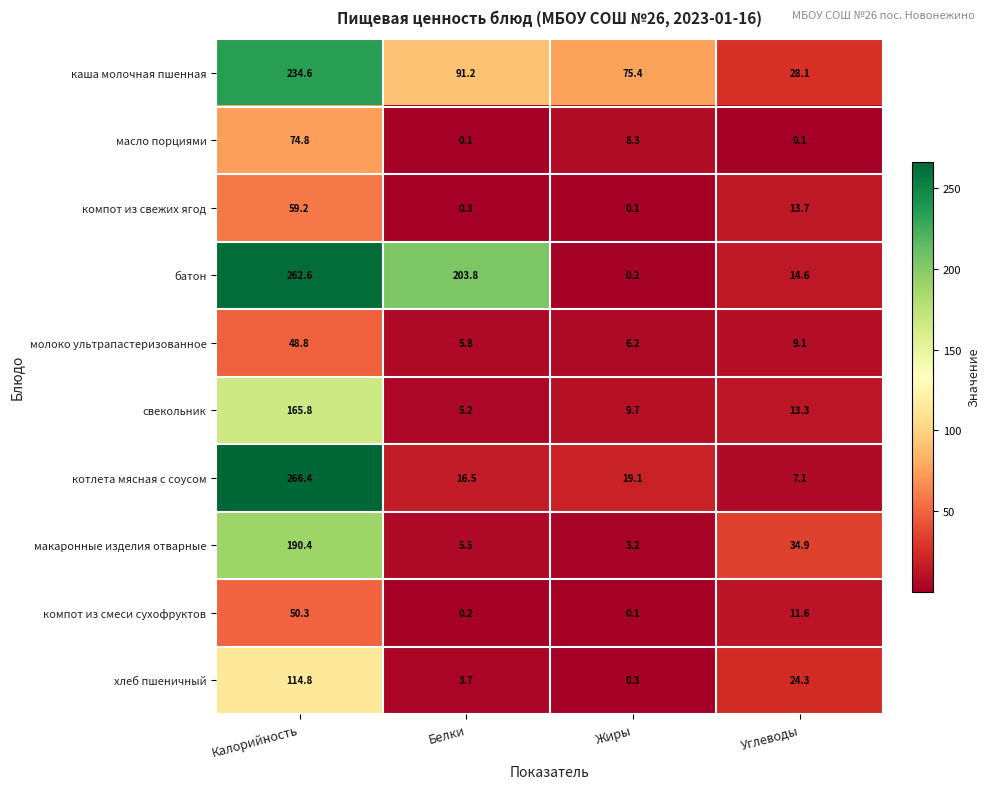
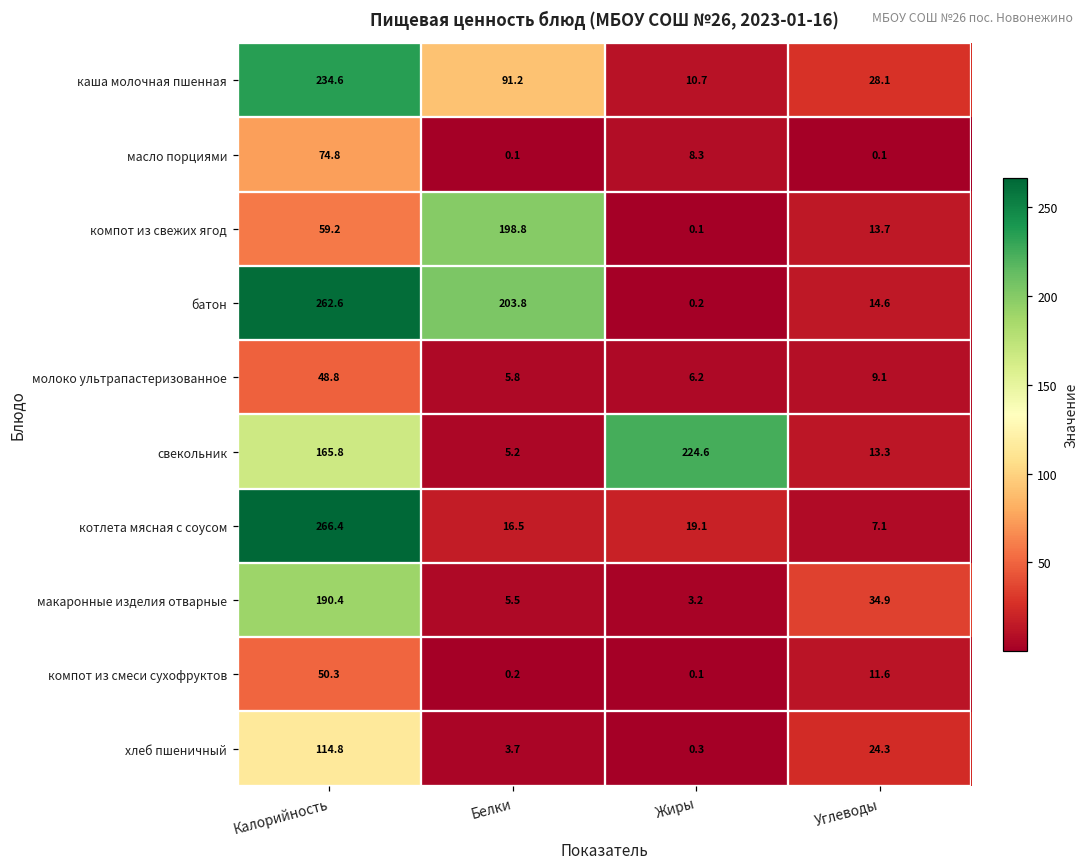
каша молочная пшенная, Жиры: 75.4 -> 10.7
компот из свежих ягод, Белки: 0.3 -> 198.8
свекольник, Жиры: 9.7 -> 224.6
